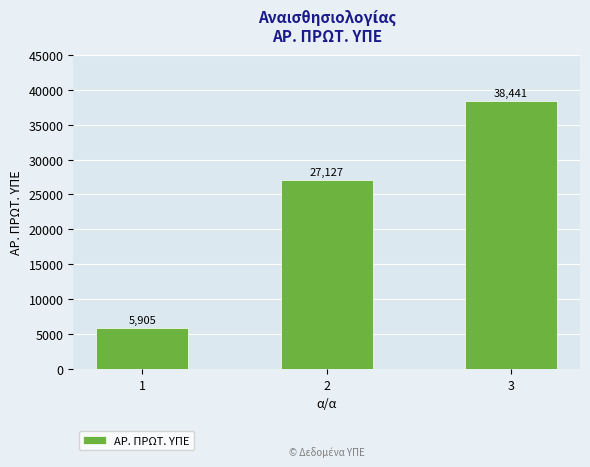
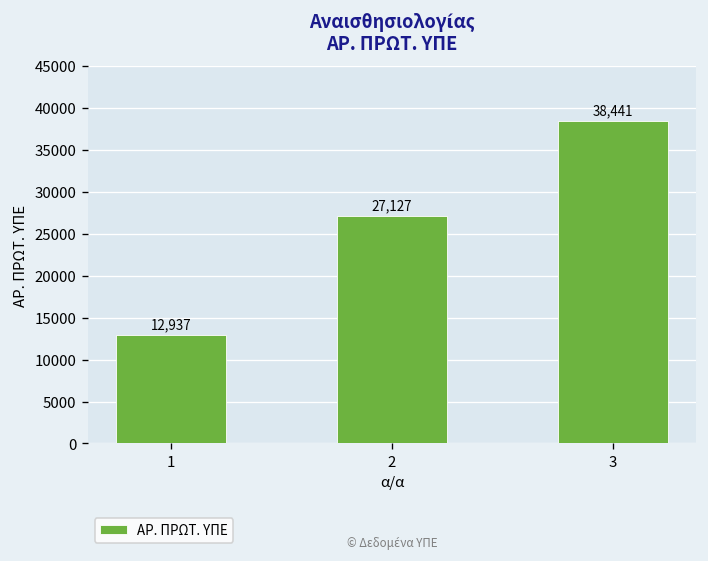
1: 5,905 -> 12,937
